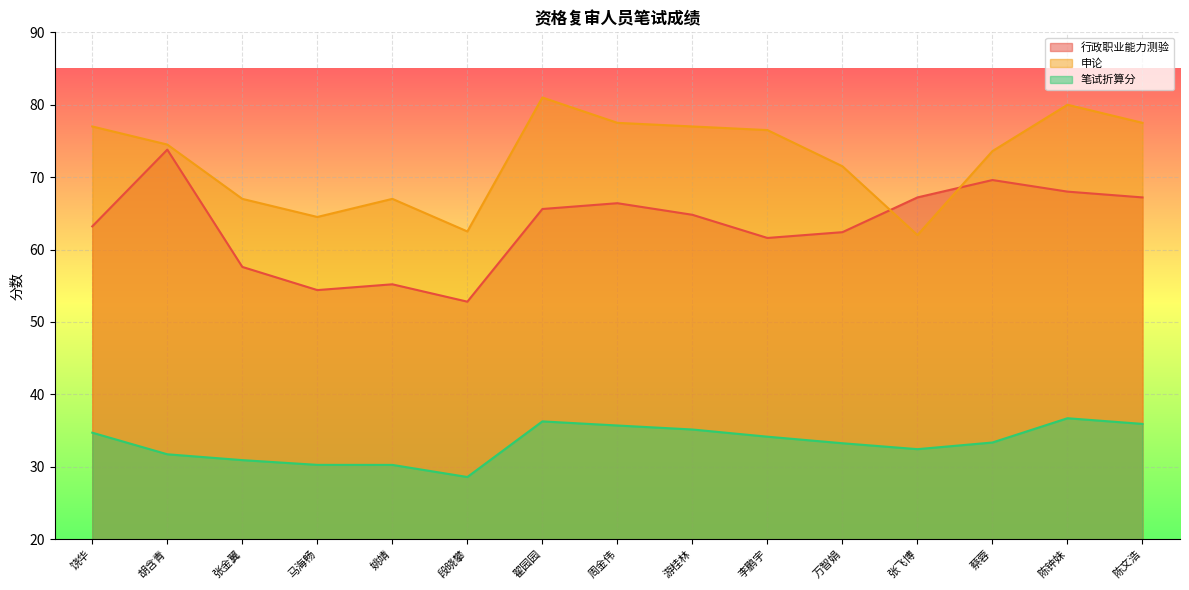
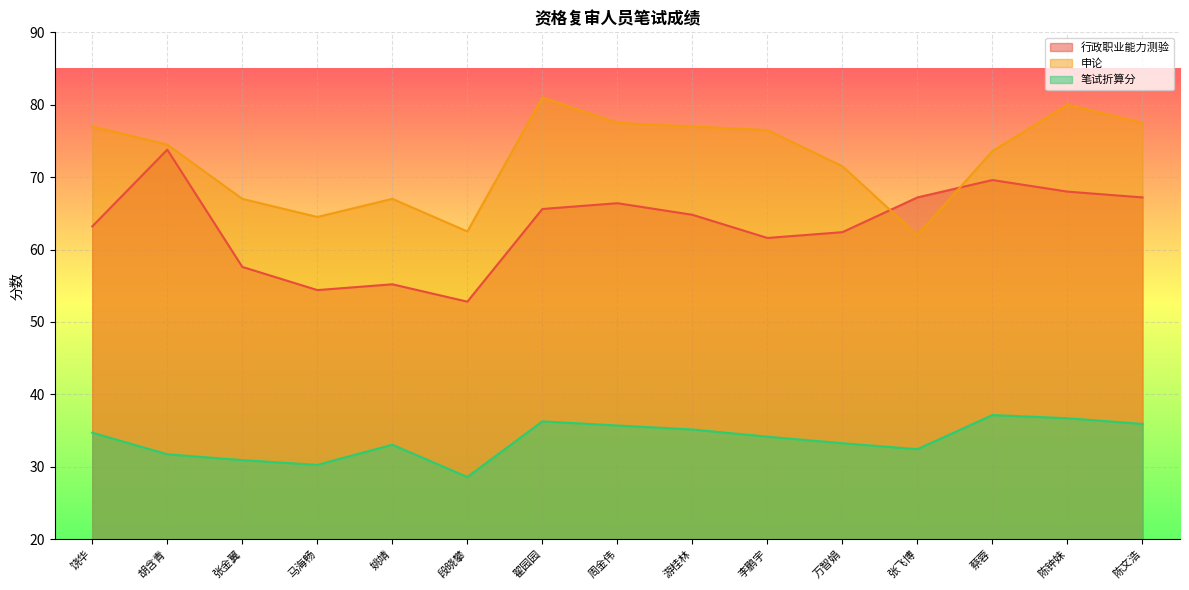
笔试折算分, 姚靖: 30 -> 33
笔试折算分, 蔡蓉: 33 -> 37
